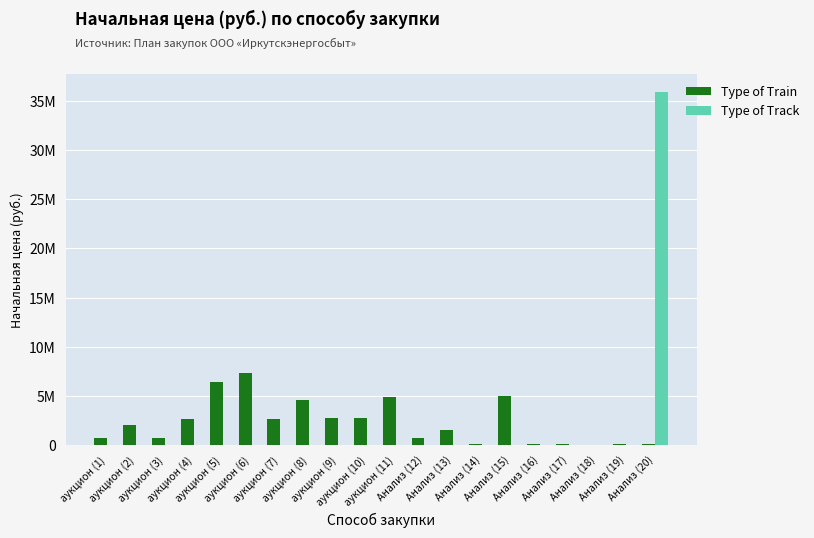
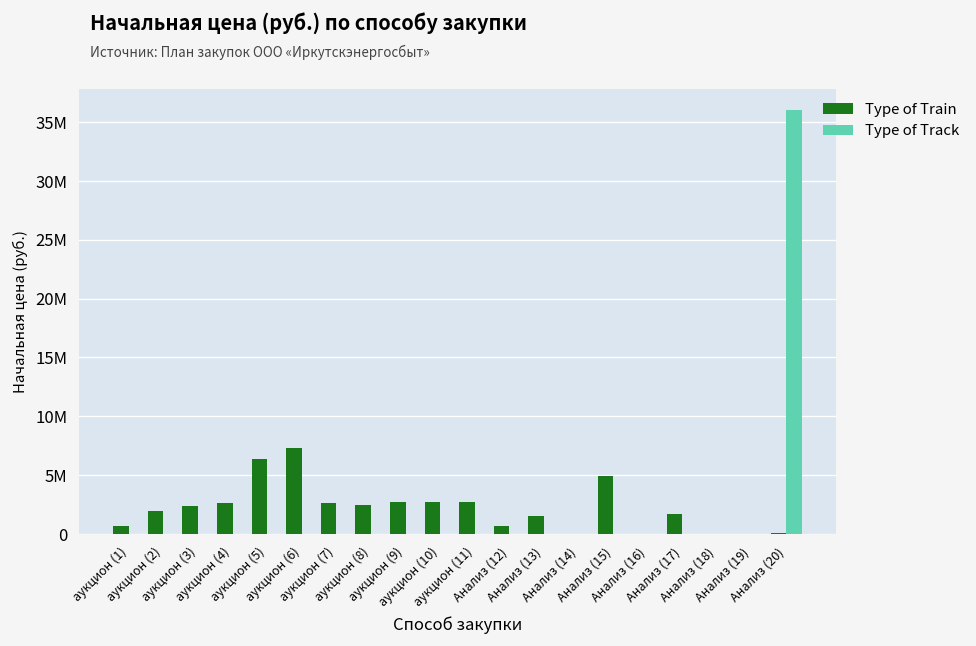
Type of Train, аукцион (3): 1000000 -> 2000000
Type of Train, аукцион (8): 5000000 -> 2000000
Type of Train, аукцион (11): 5000000 -> 3000000
Type of Train, Анализ (17): 0 -> 2000000
